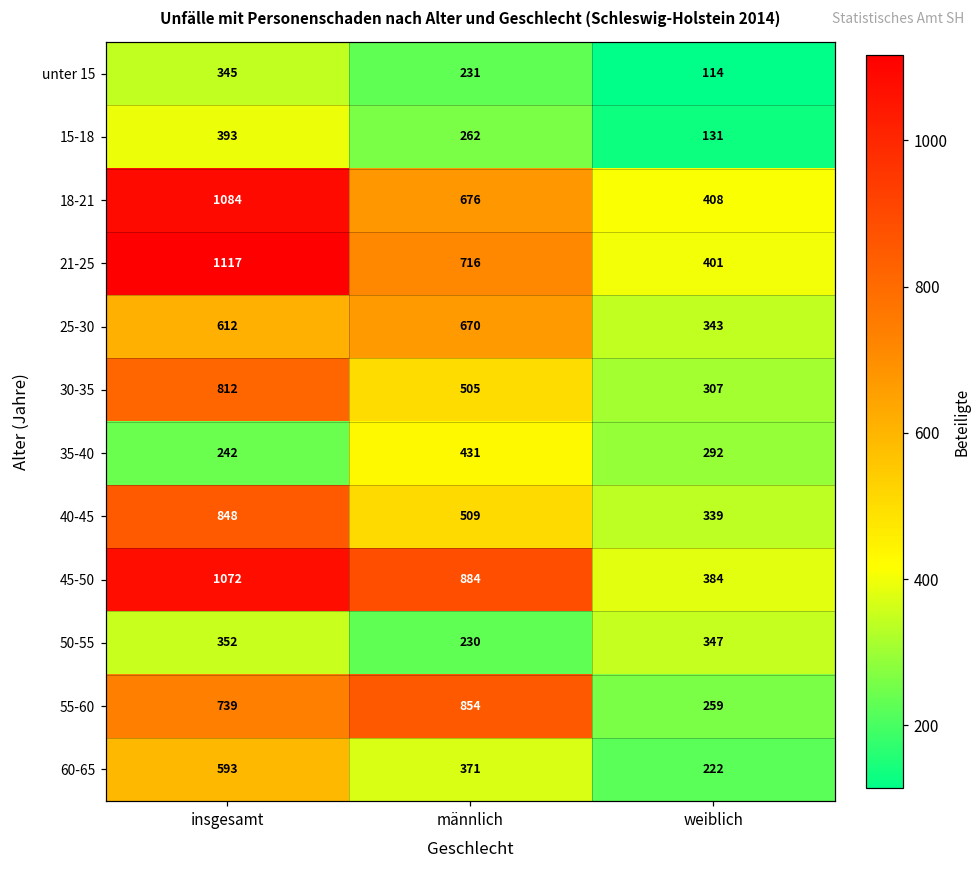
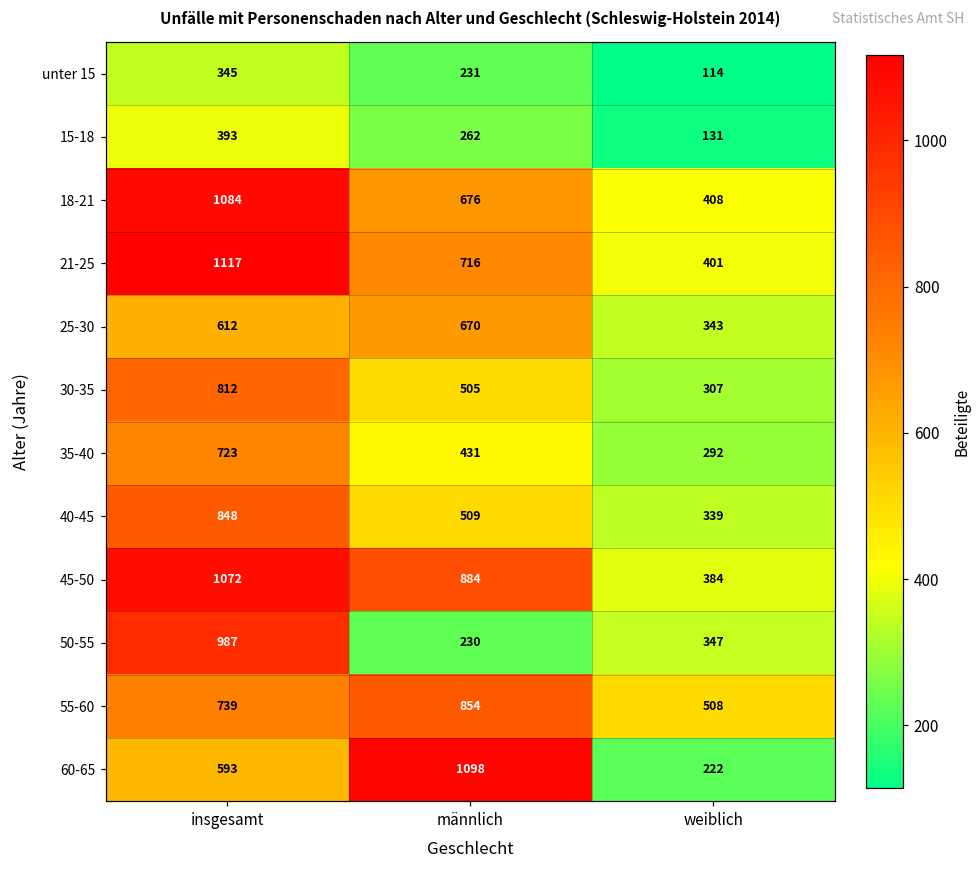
35-40, insgesamt: 242 -> 723
50-55, insgesamt: 352 -> 987
55-60, weiblich: 259 -> 508
60-65, männlich: 371 -> 1098
